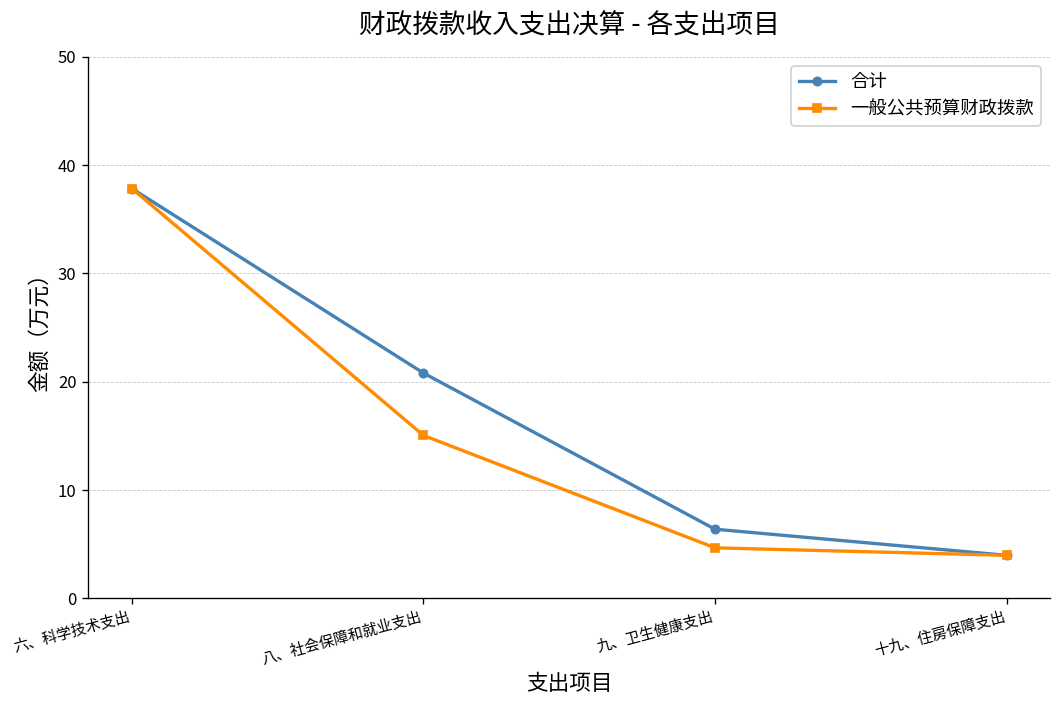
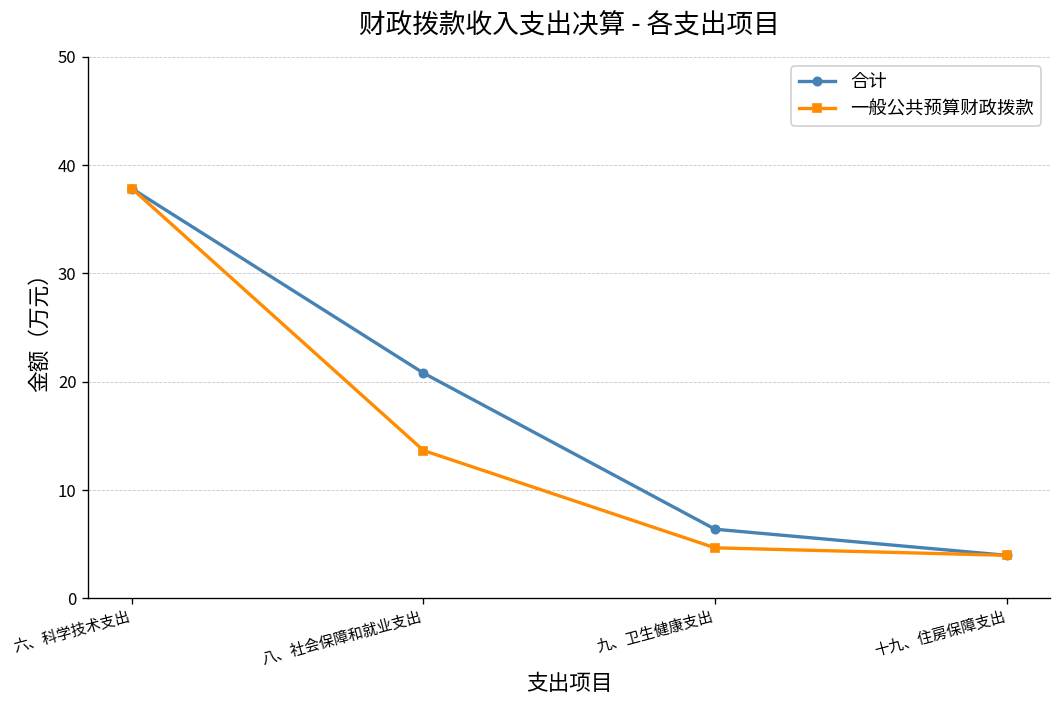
一般公共预算财政拨款, 八、社会保障和就业支出: 15 -> 14
